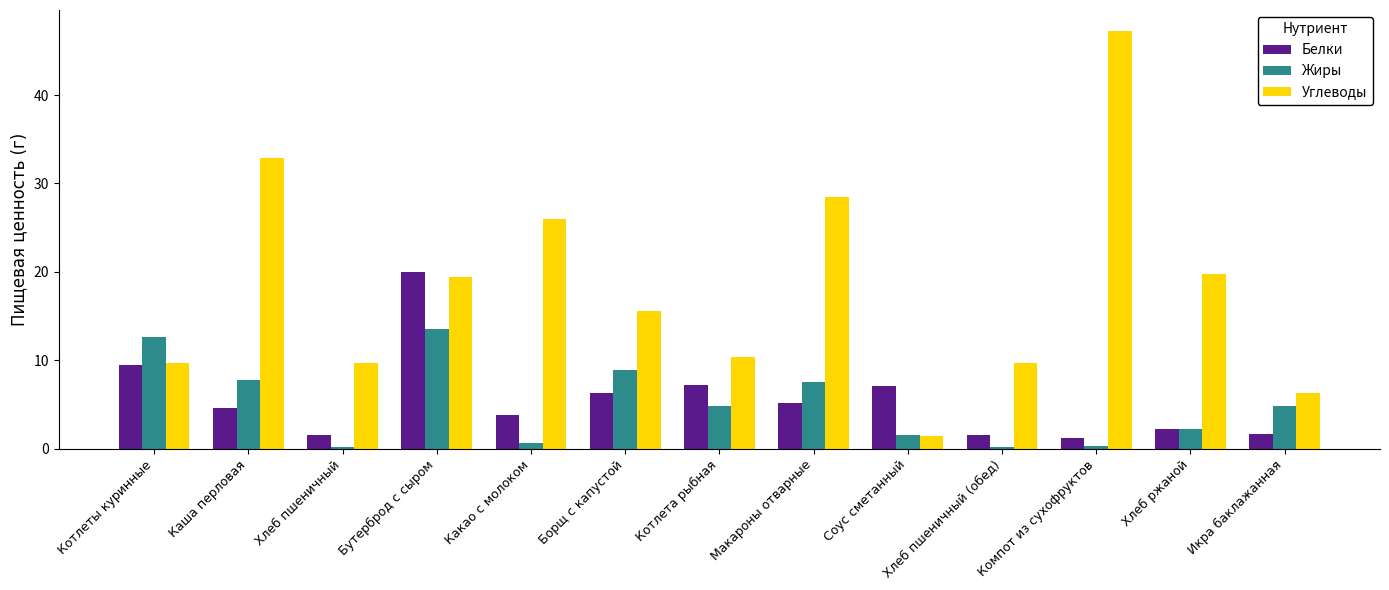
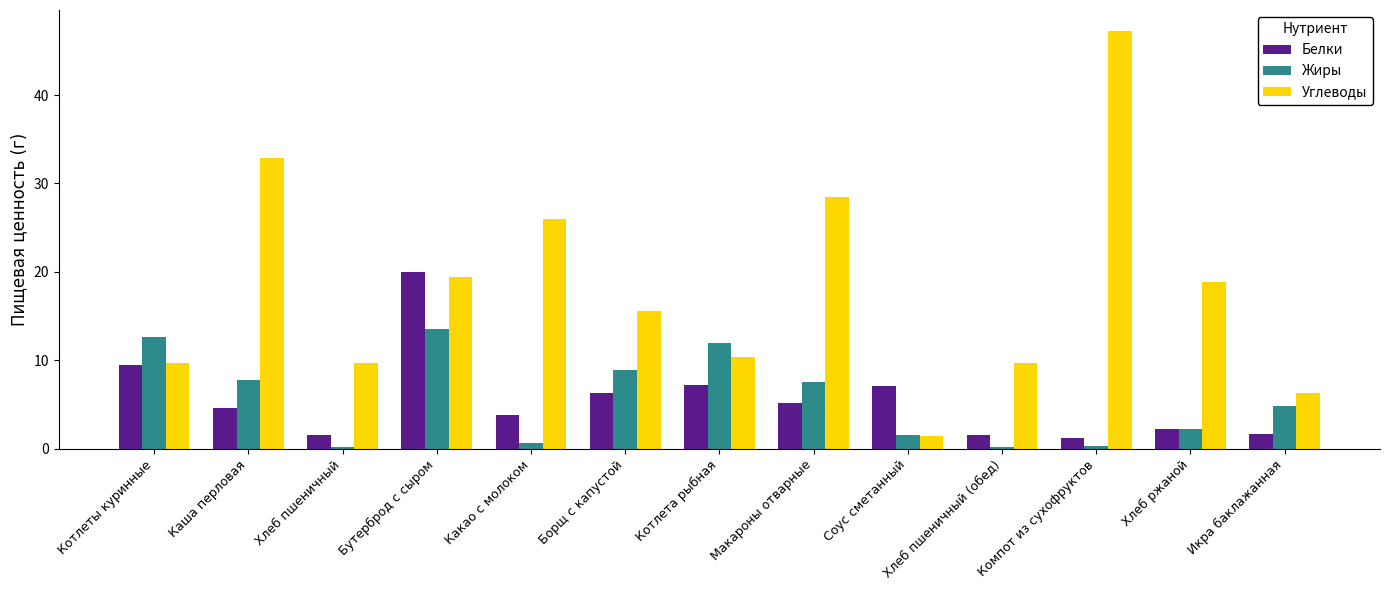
Жиры, Котлета рыбная: 5 -> 12
Углеводы, Хлеб ржаной: 20 -> 19
